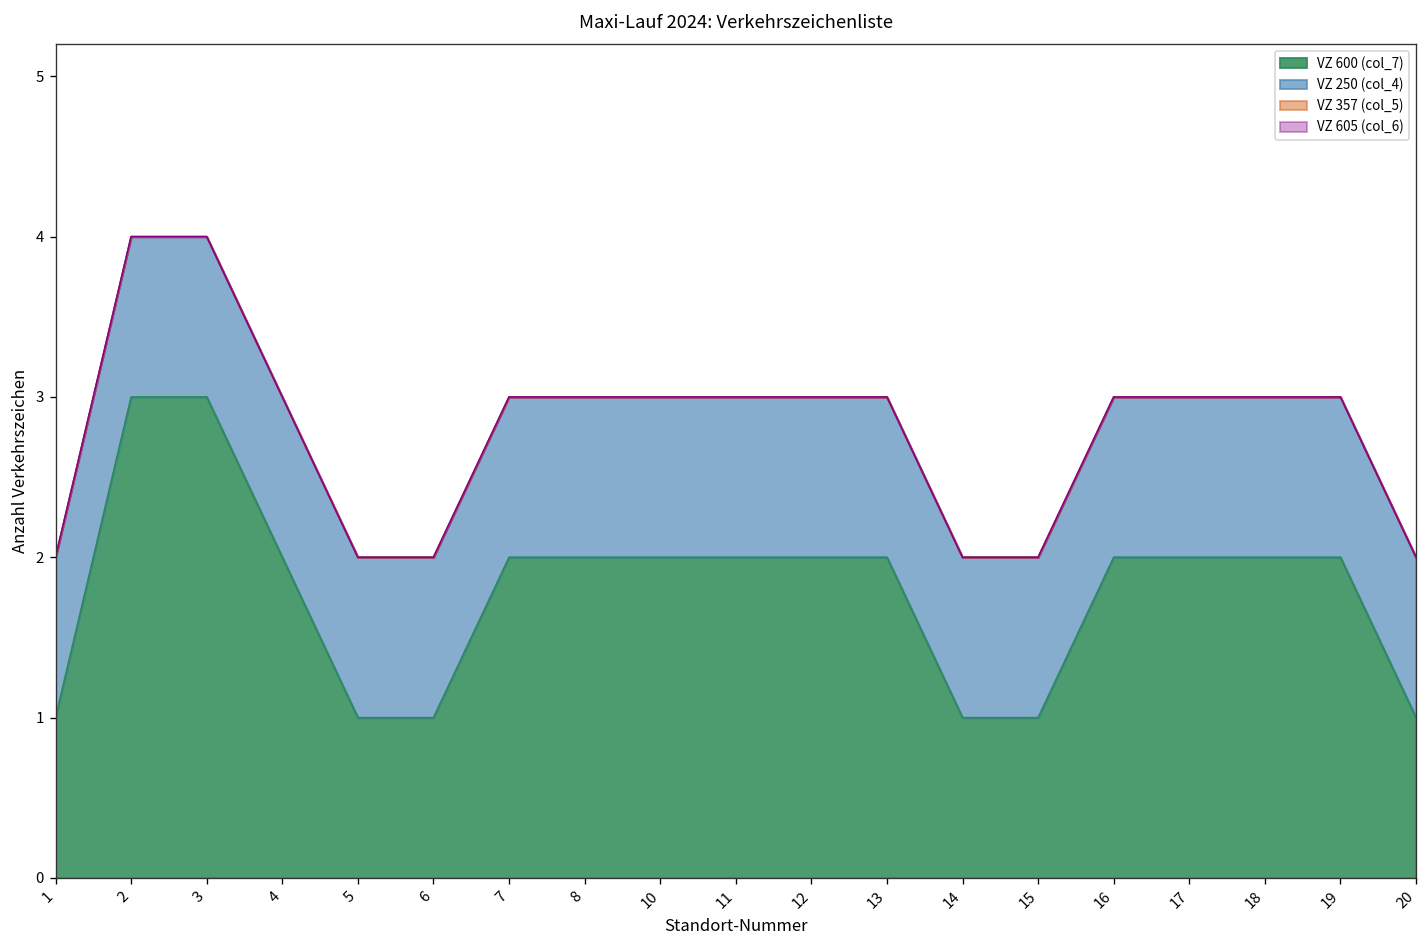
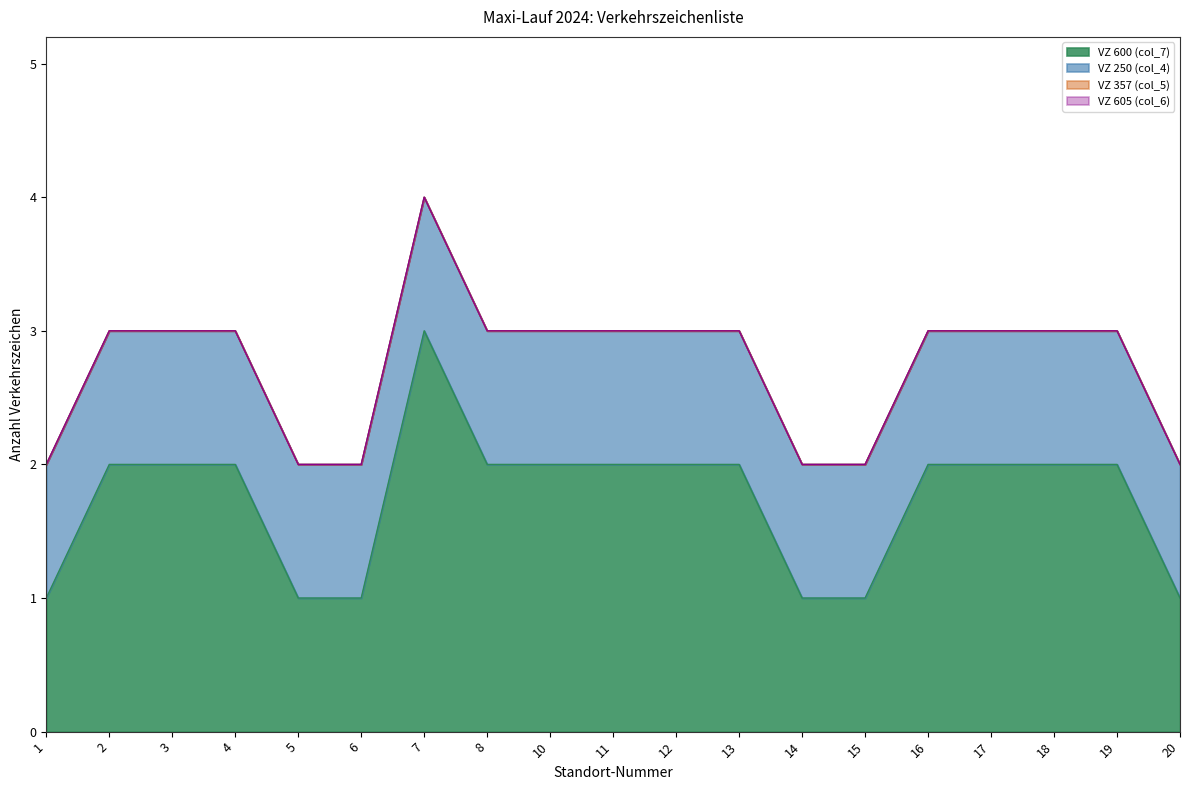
VZ 600 (col_7), 2: 3 -> 2
VZ 600 (col_7), 3: 3 -> 2
VZ 600 (col_7), 7: 2 -> 3
